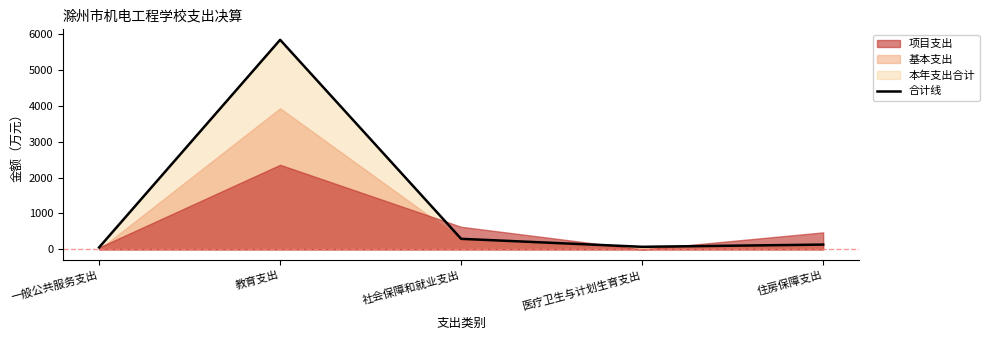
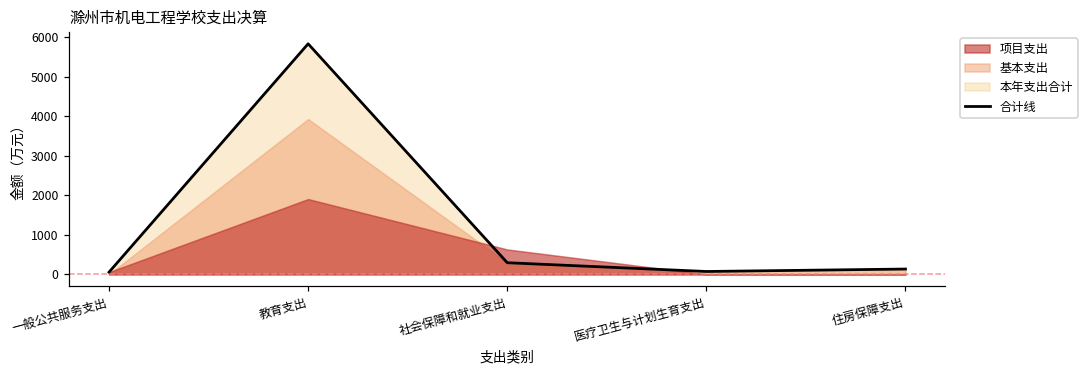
项目支出, 教育支出: 2400 -> 1900
项目支出, 住房保障支出: 500 -> 0
